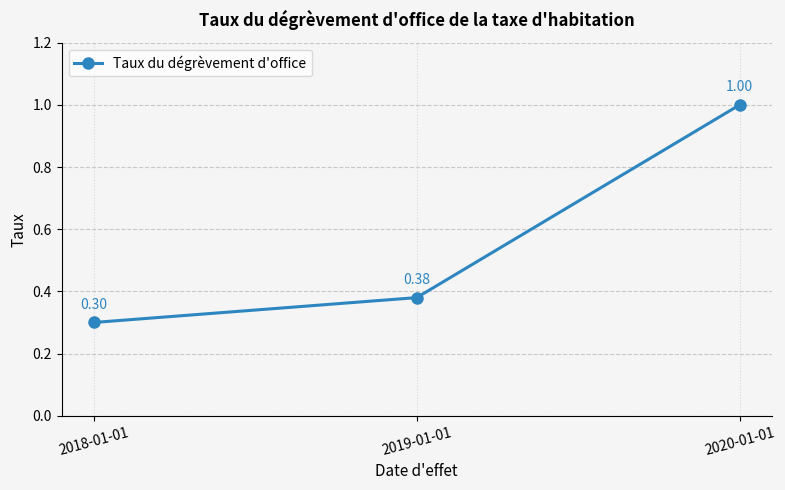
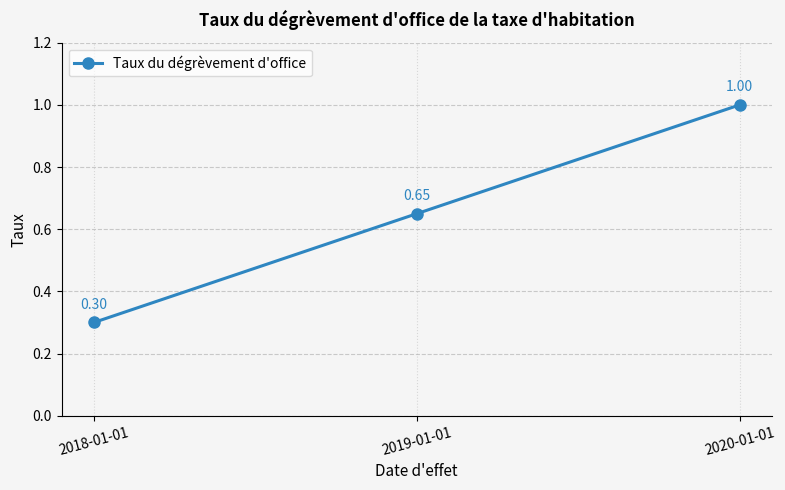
2019-01-01: 0.38 -> 0.65
